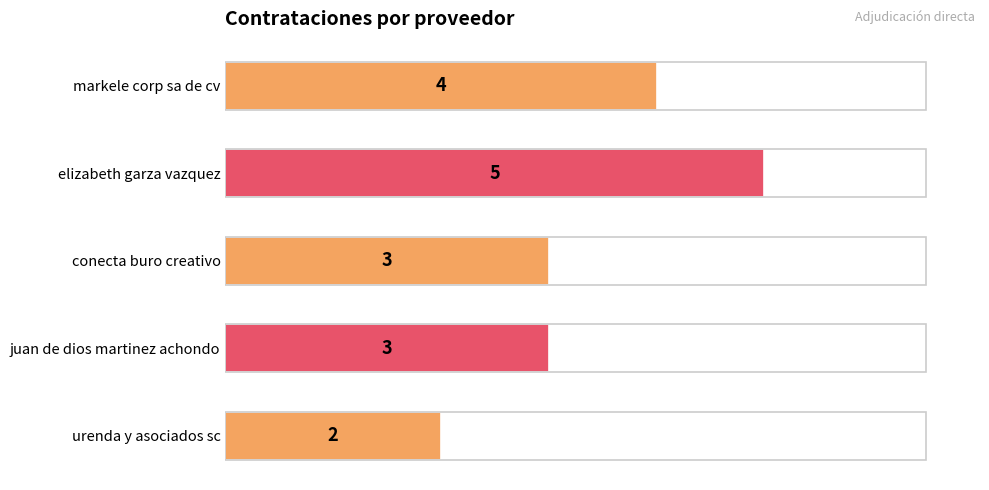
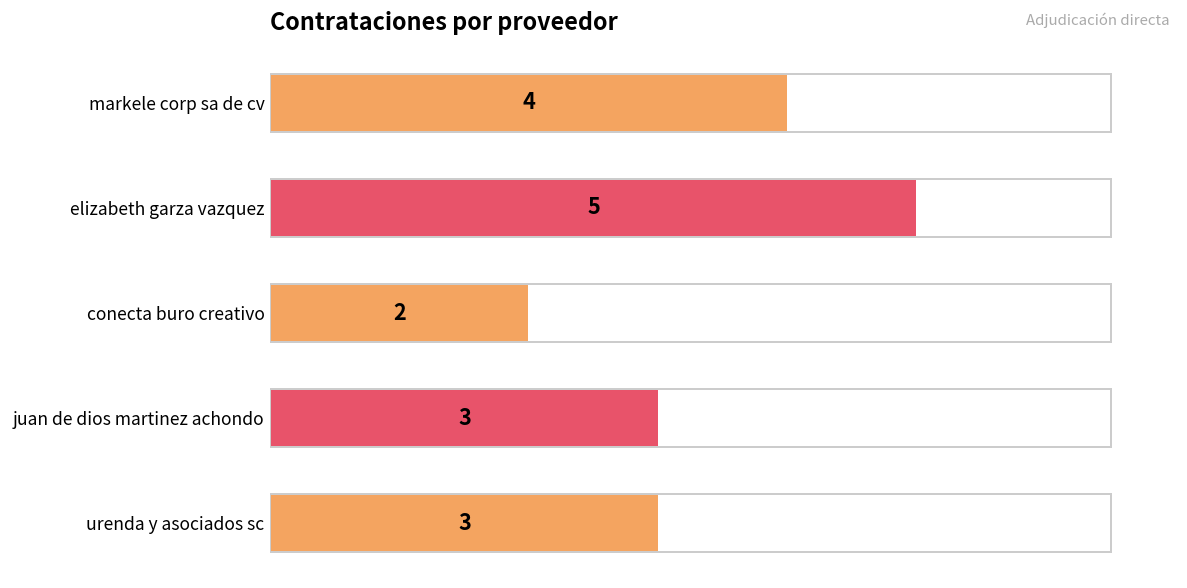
conecta buro creativo: 3 -> 2
urenda y asociados sc: 2 -> 3
